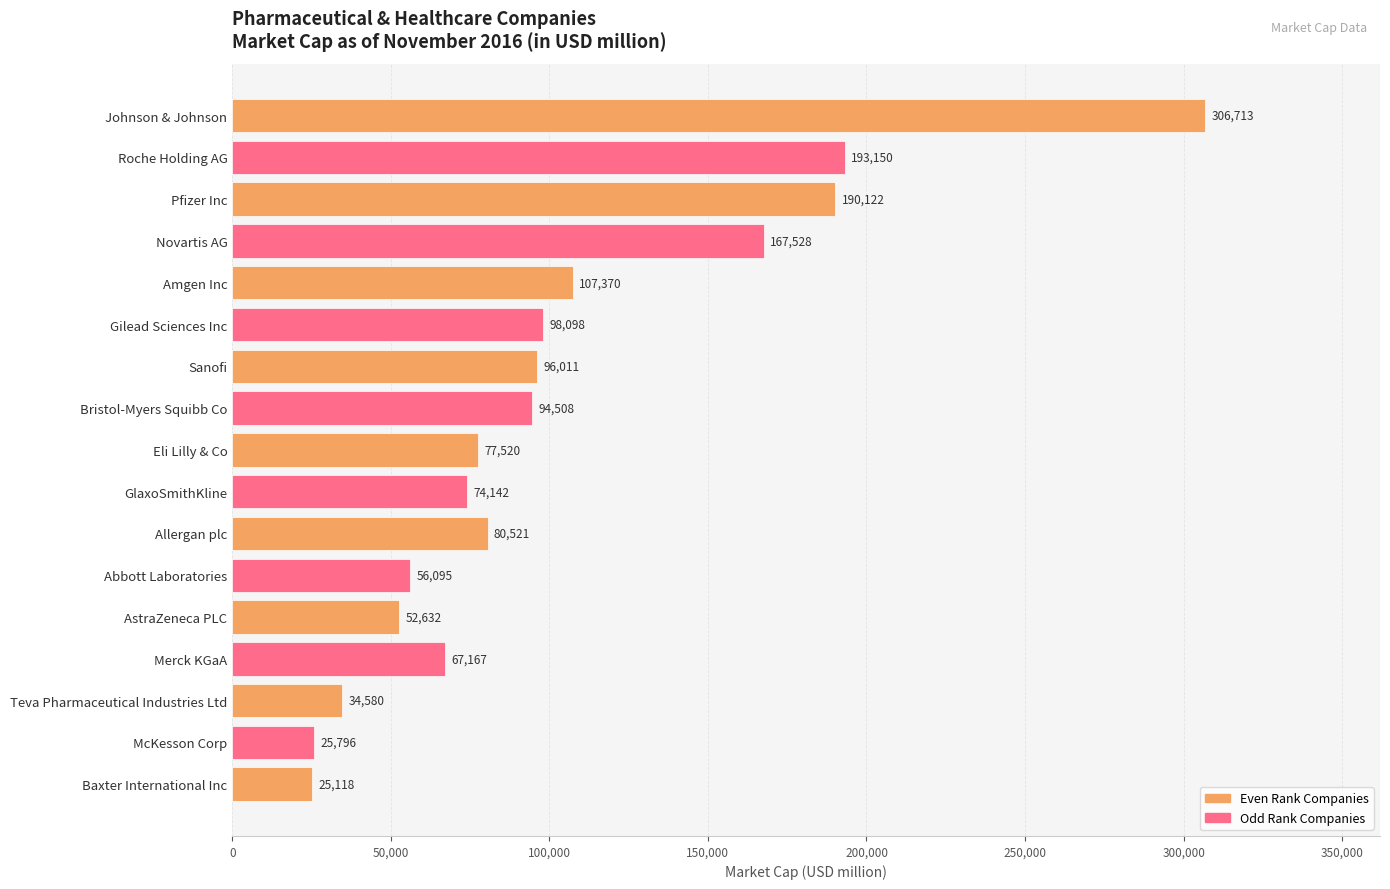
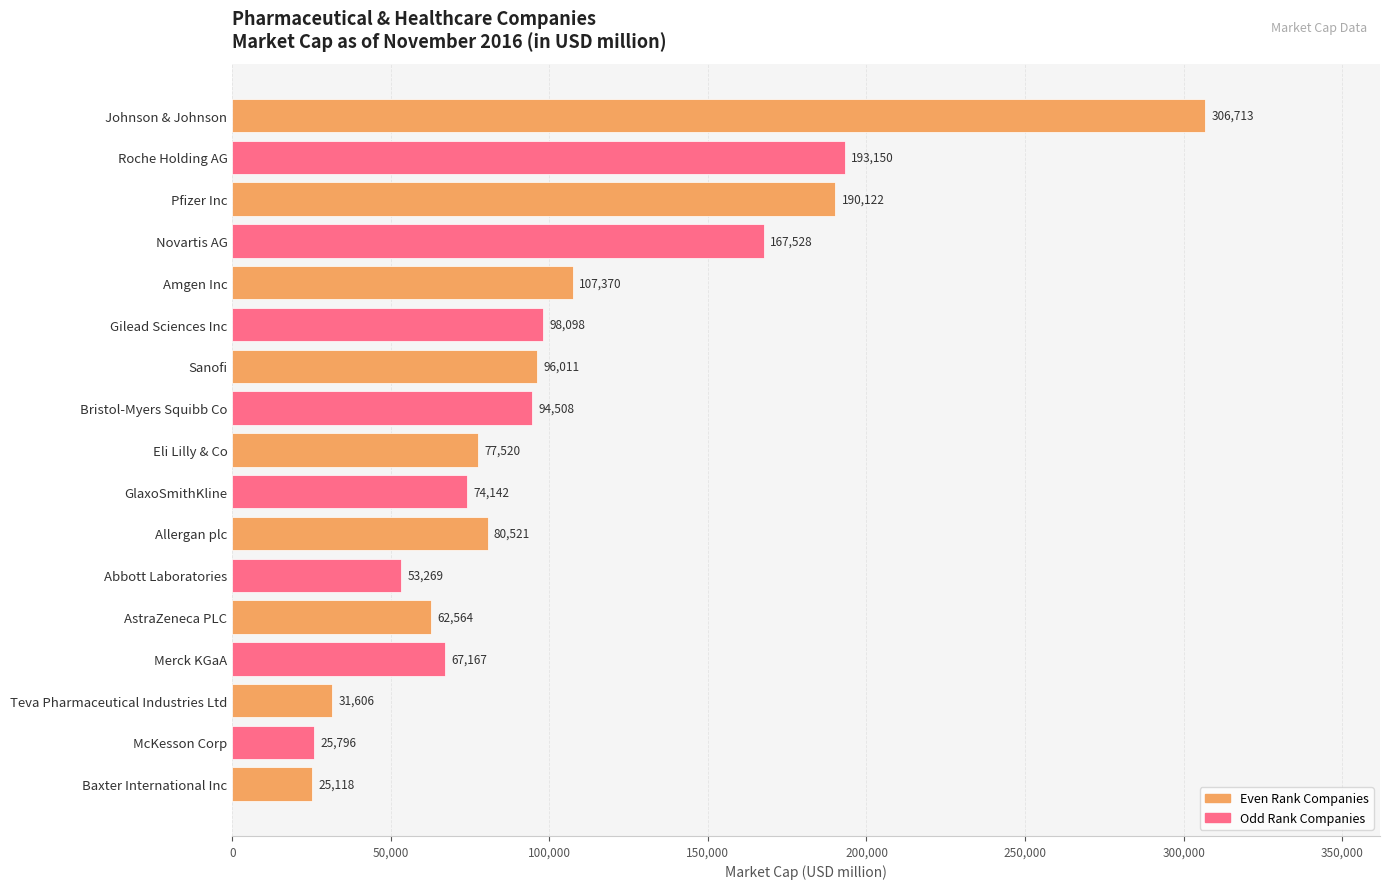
Odd Rank Companies, Abbott Laboratories: 56,095 -> 53,269
Even Rank Companies, AstraZeneca PLC: 52,632 -> 62,564
Even Rank Companies, Teva Pharmaceutical Industries Ltd: 34,580 -> 31,606
